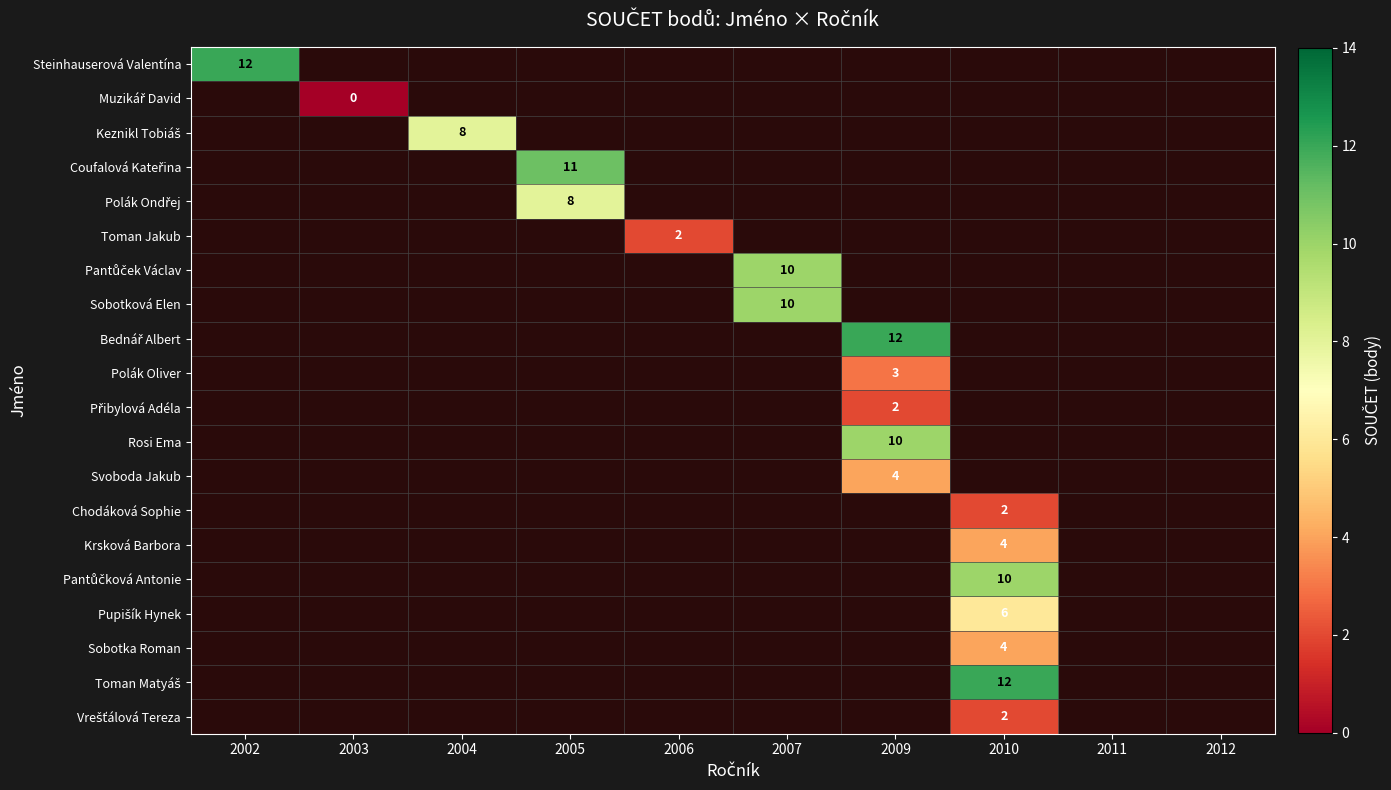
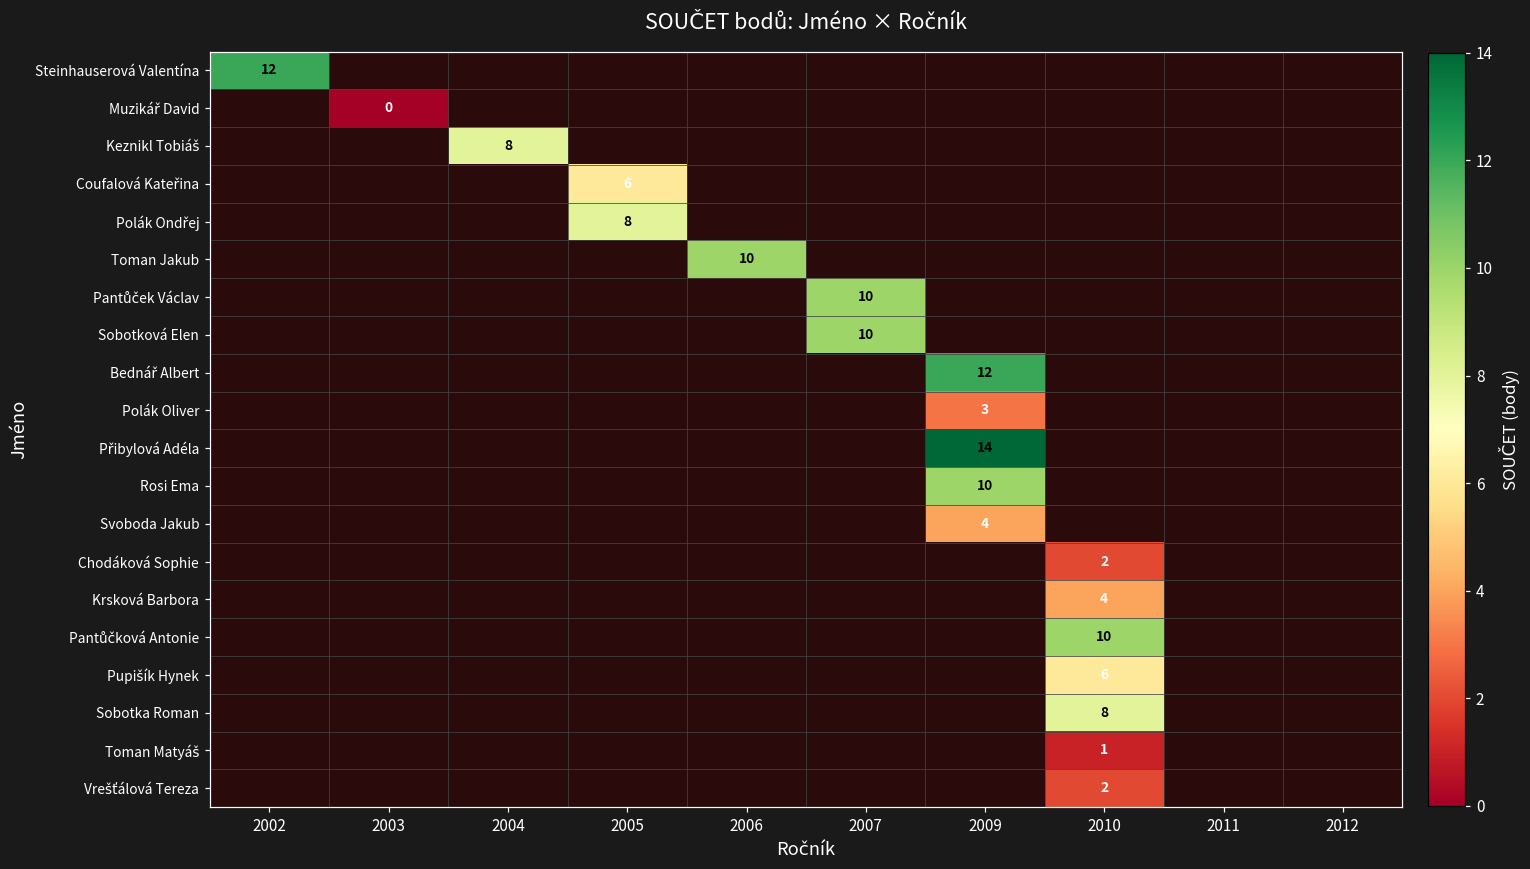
Coufalová Kateřina, 2005: 11 -> 6
Toman Jakub, 2006: 2 -> 10
Přibylová Adéla, 2009: 2 -> 14
Sobotka Roman, 2010: 4 -> 8
Toman Matyáš, 2010: 12 -> 1
